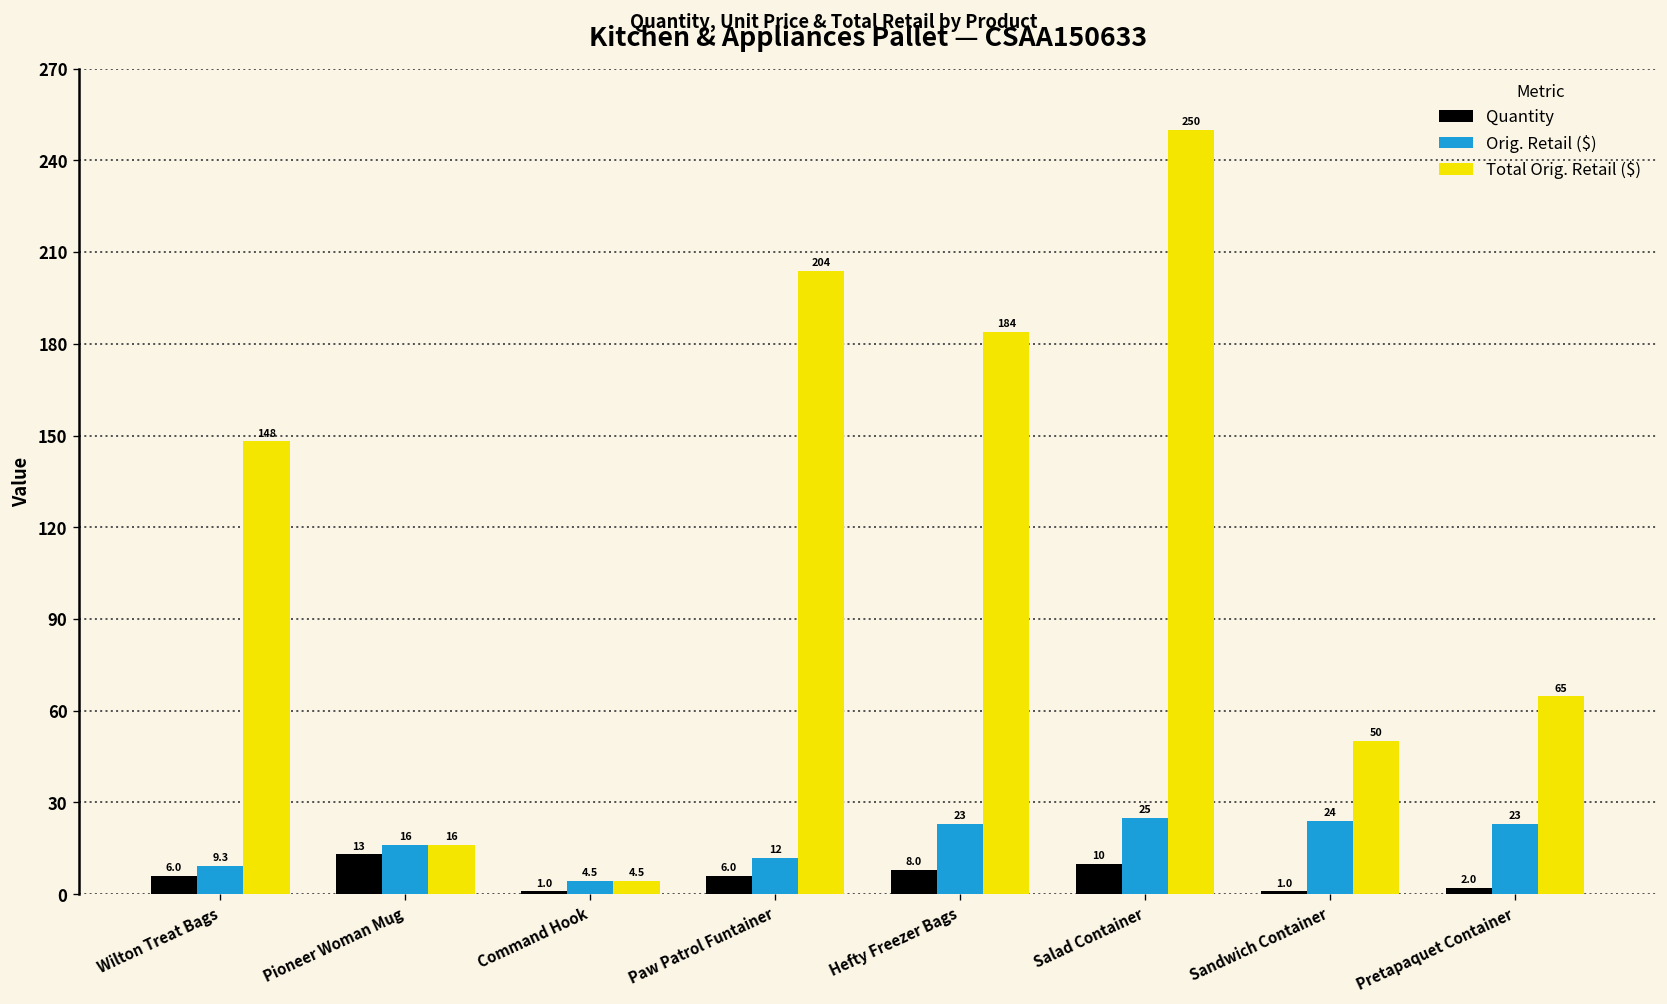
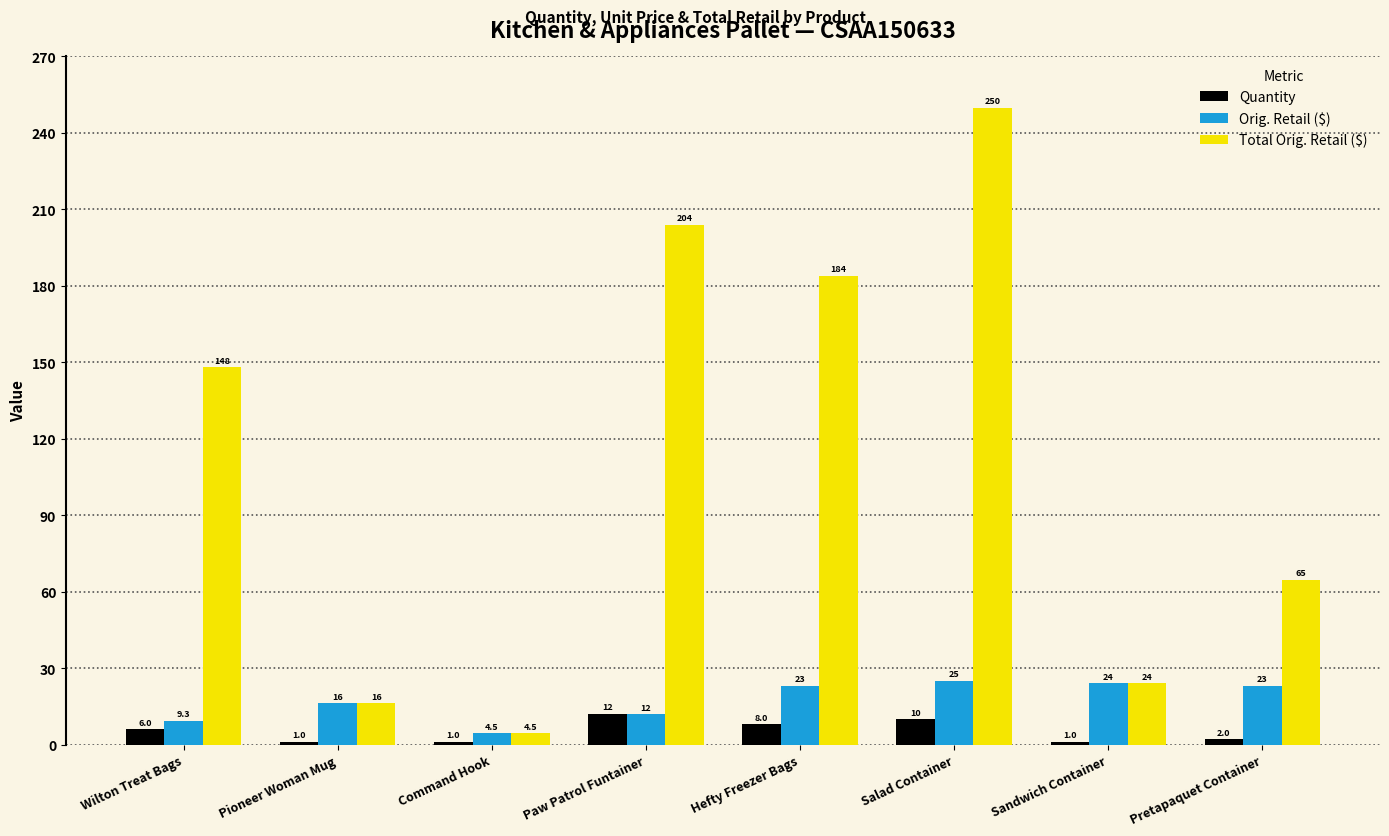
Quantity, Pioneer Woman Mug: 13 -> 1.0
Quantity, Paw Patrol Funtainer: 6.0 -> 12
Total Orig. Retail ($), Sandwich Container: 50 -> 24
